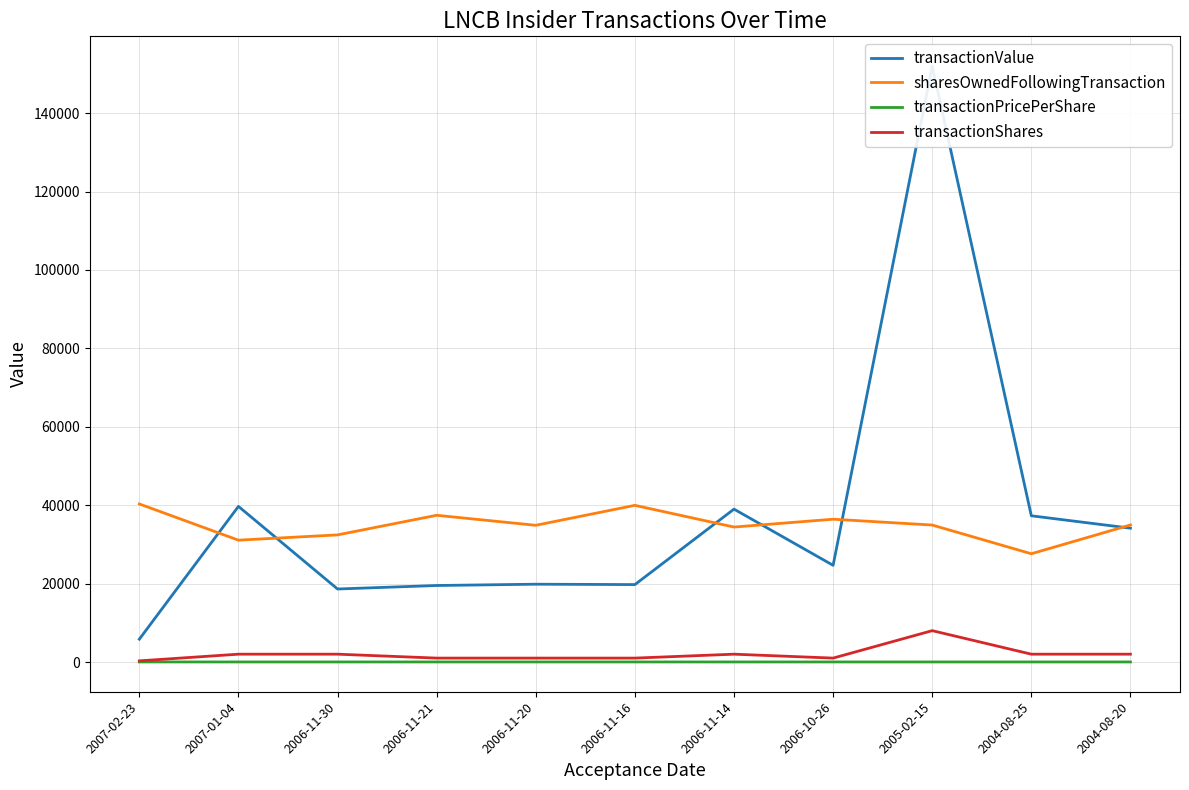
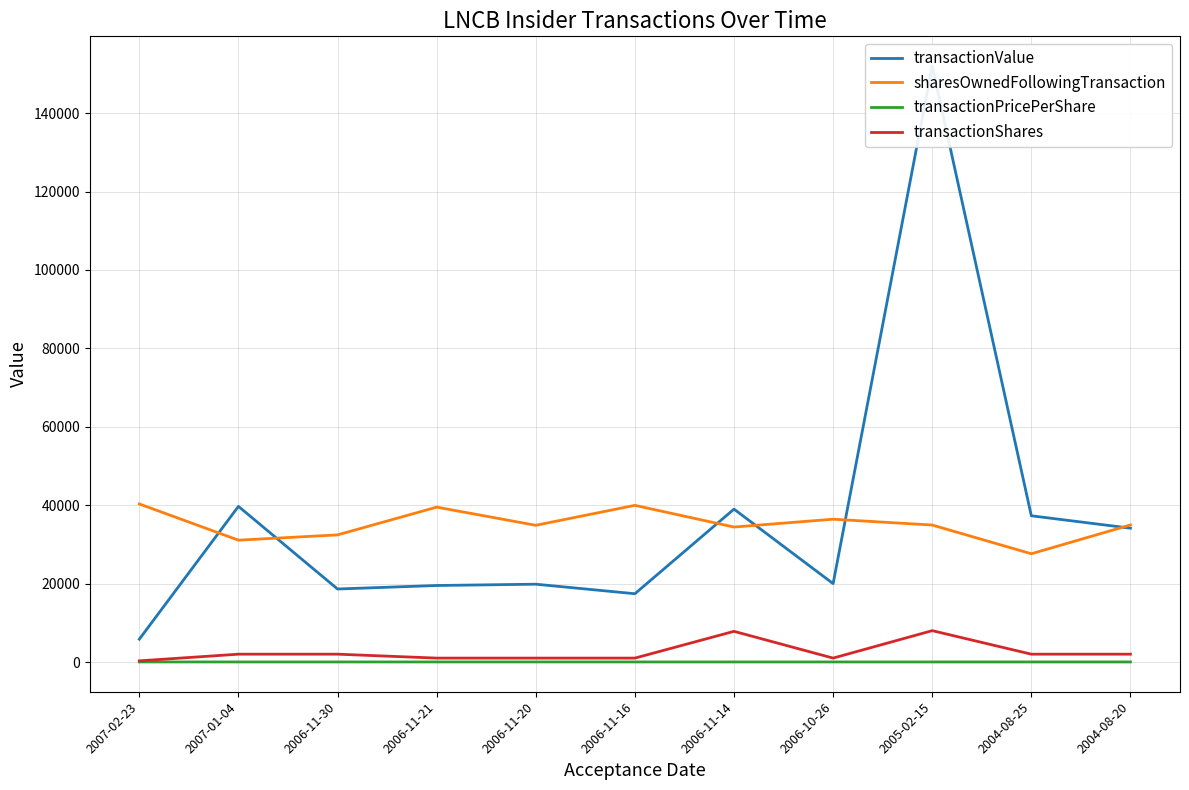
sharesOwnedFollowingTransaction, 2006-11-21: 37000 -> 40000
transactionValue, 2006-11-16: 20000 -> 17000
transactionShares, 2006-11-14: 2000 -> 8000
transactionValue, 2006-10-26: 25000 -> 20000
